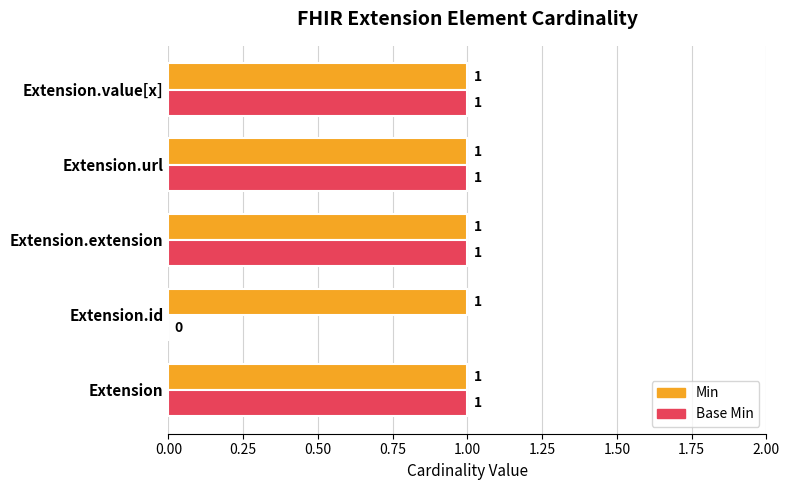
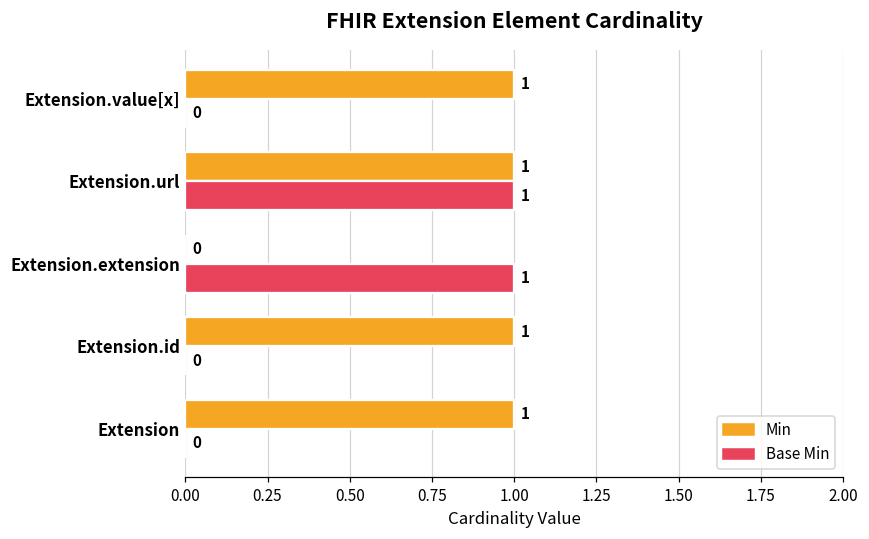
Base Min, Extension.value[x]: 1 -> 0
Min, Extension.extension: 1 -> 0
Base Min, Extension: 1 -> 0
